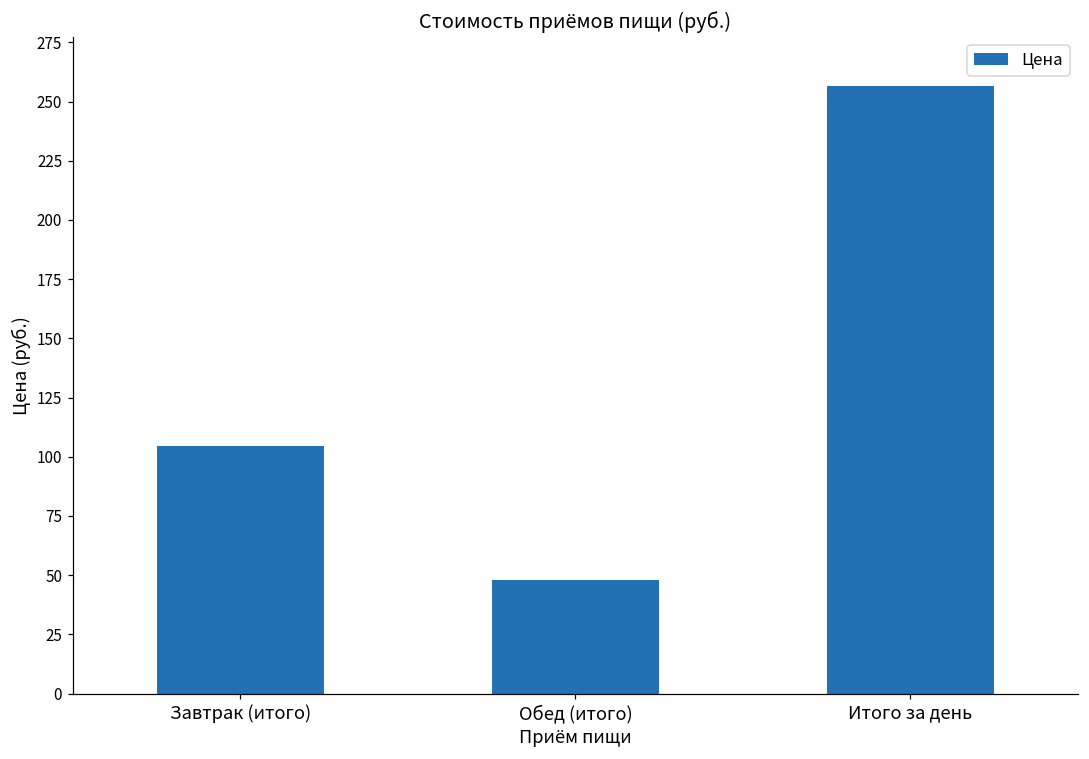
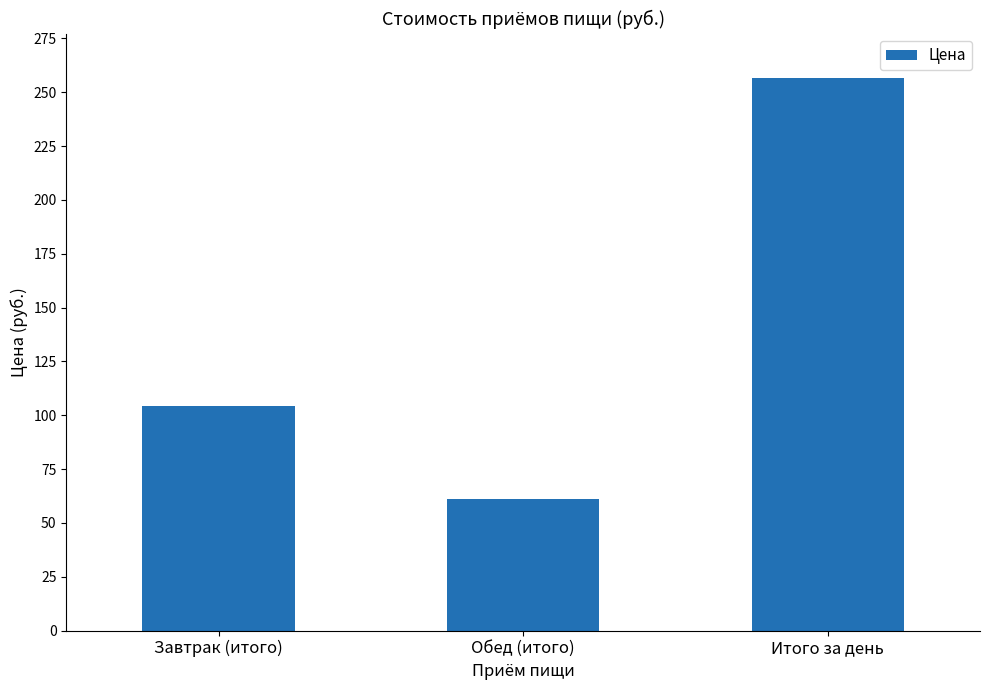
Обед (итого): 48 -> 61
